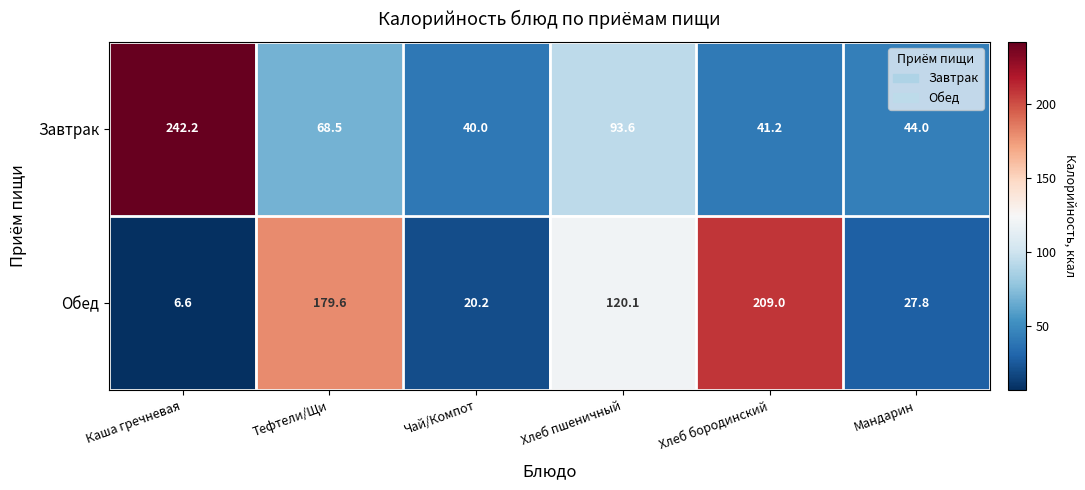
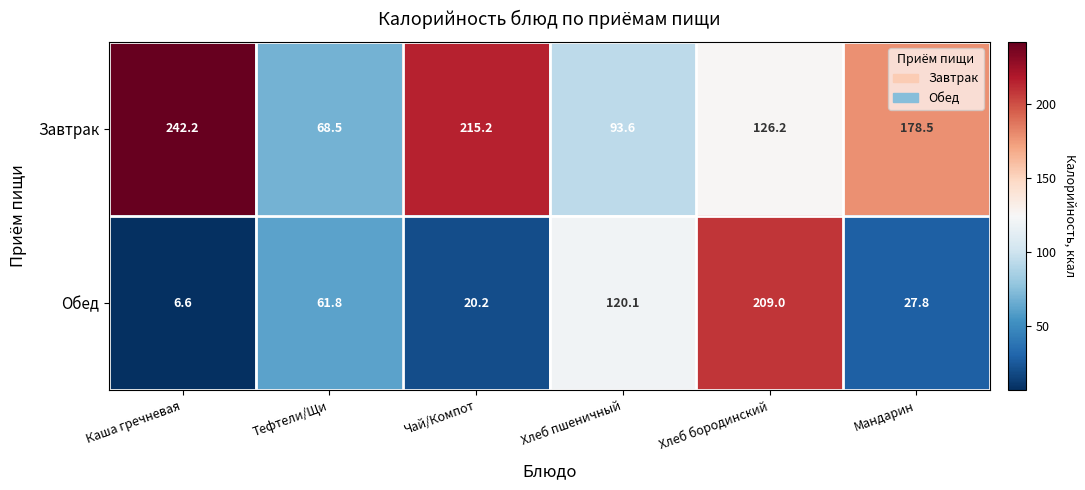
Завтрак, Чай/Компот: 40.0 -> 215.2
Завтрак, Хлеб бородинский: 41.2 -> 126.2
Завтрак, Мандарин: 44.0 -> 178.5
Обед, Тефтели/Щи: 179.6 -> 61.8
